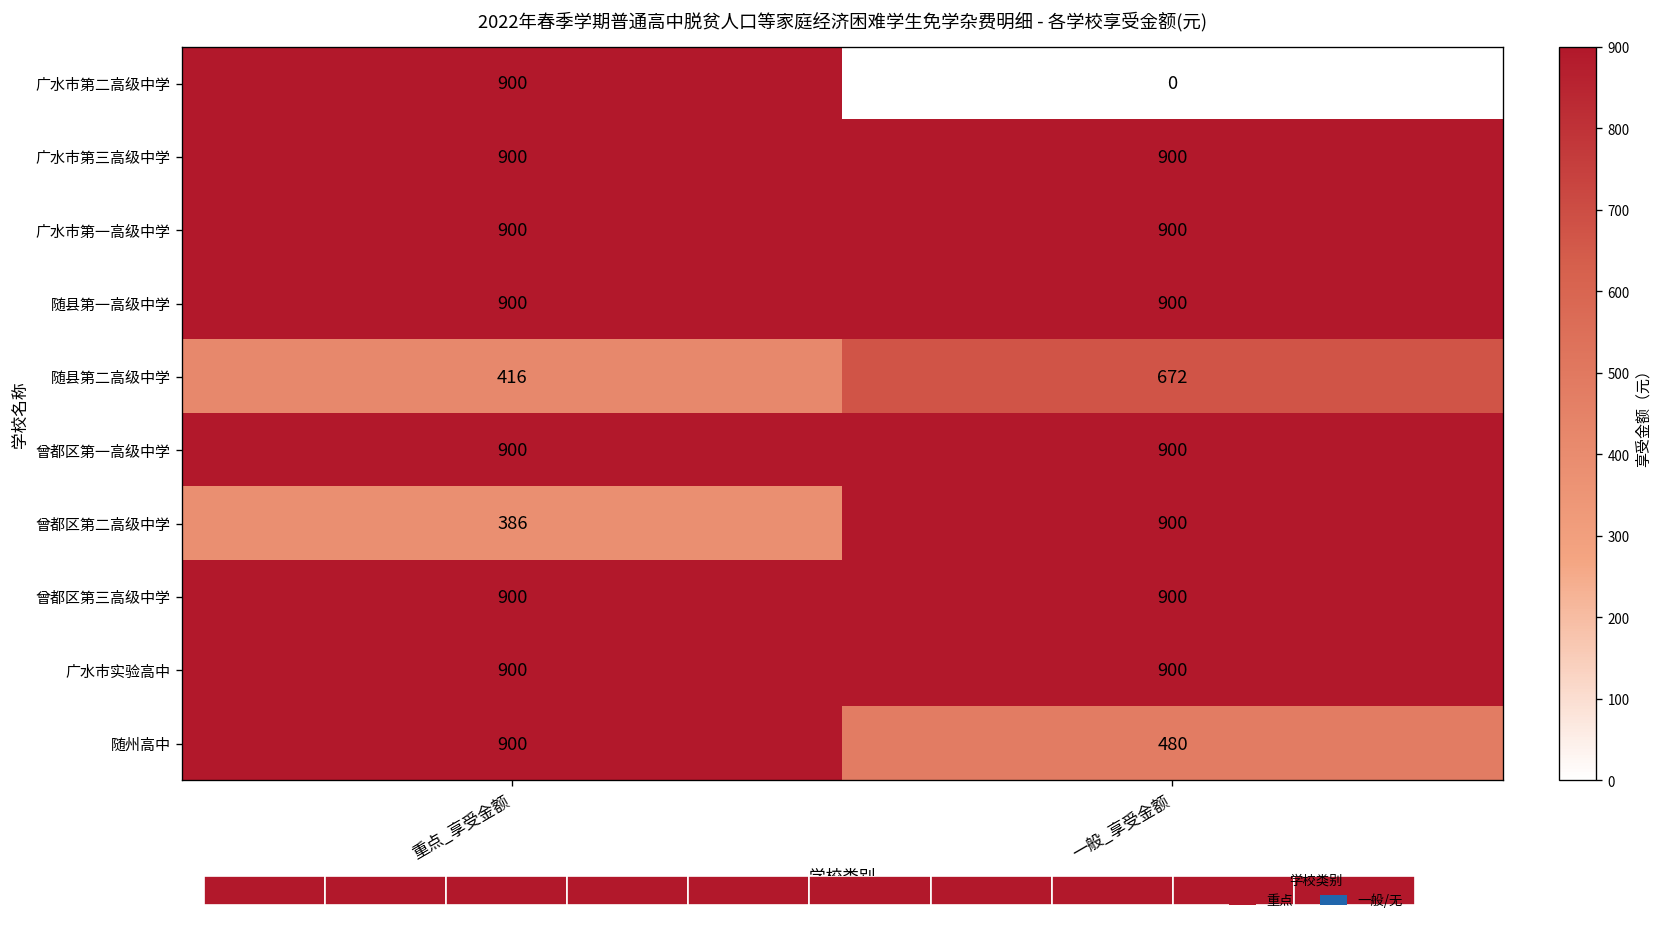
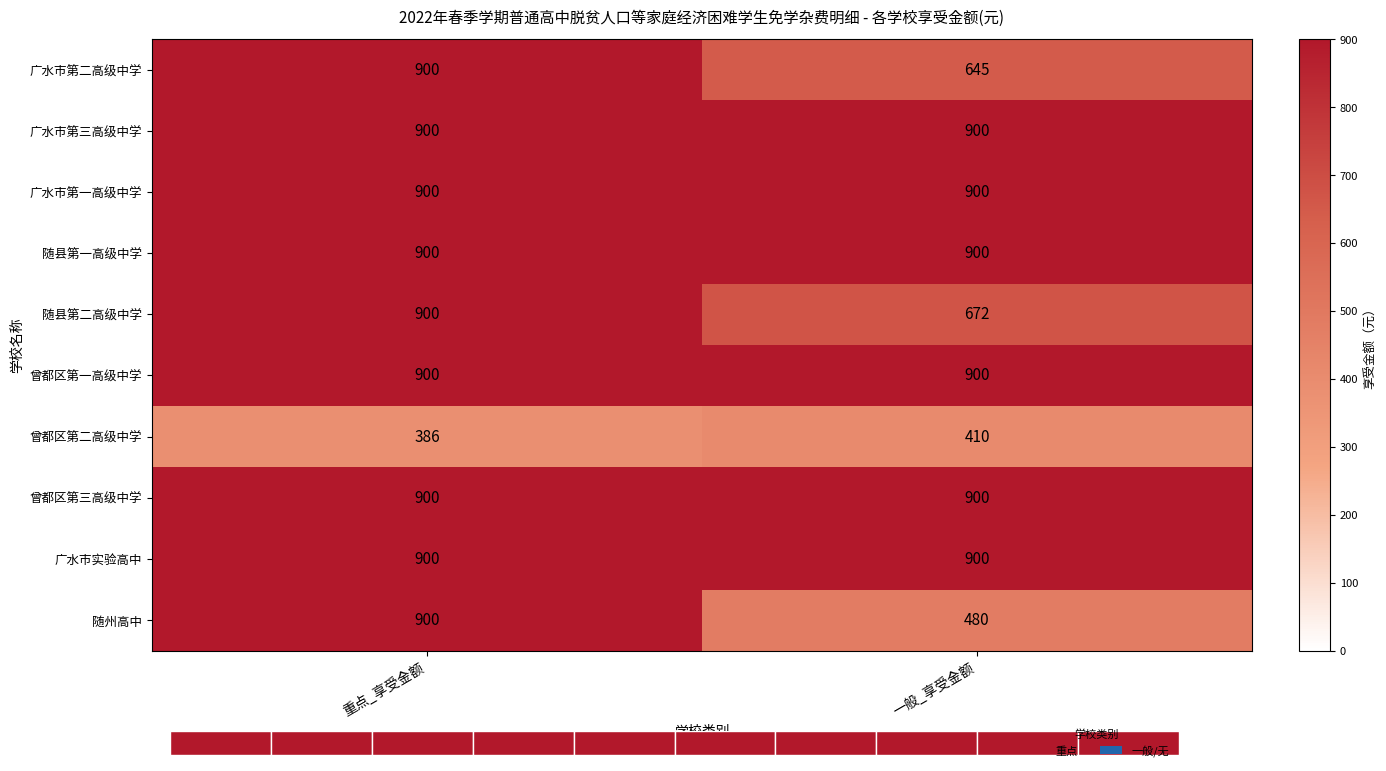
2022年春季学期普通高中脱贫人口等家庭经济困难学生免学杂费明细 - 各学校享受金额(元), 广水市第二高级中学, 一般_享受金额: 0 -> 645
2022年春季学期普通高中脱贫人口等家庭经济困难学生免学杂费明细 - 各学校享受金额(元), 随县第二高级中学, 重点_享受金额: 416 -> 900
2022年春季学期普通高中脱贫人口等家庭经济困难学生免学杂费明细 - 各学校享受金额(元), 曾都区第二高级中学, 一般_享受金额: 900 -> 410
